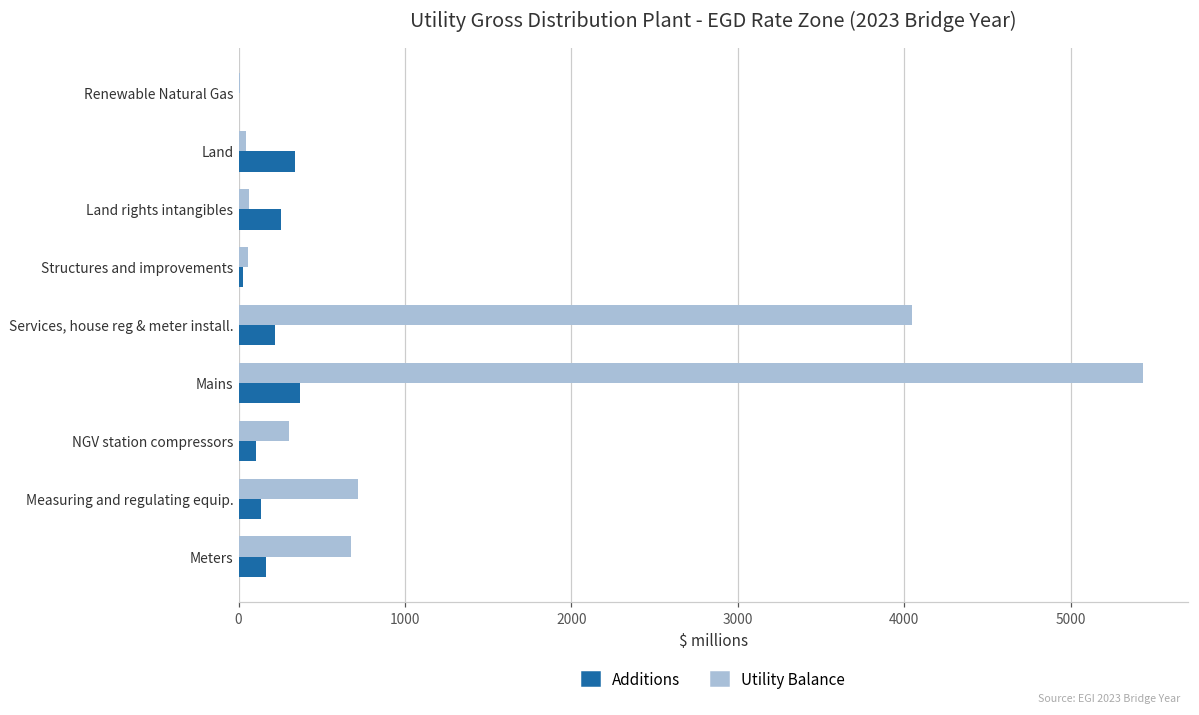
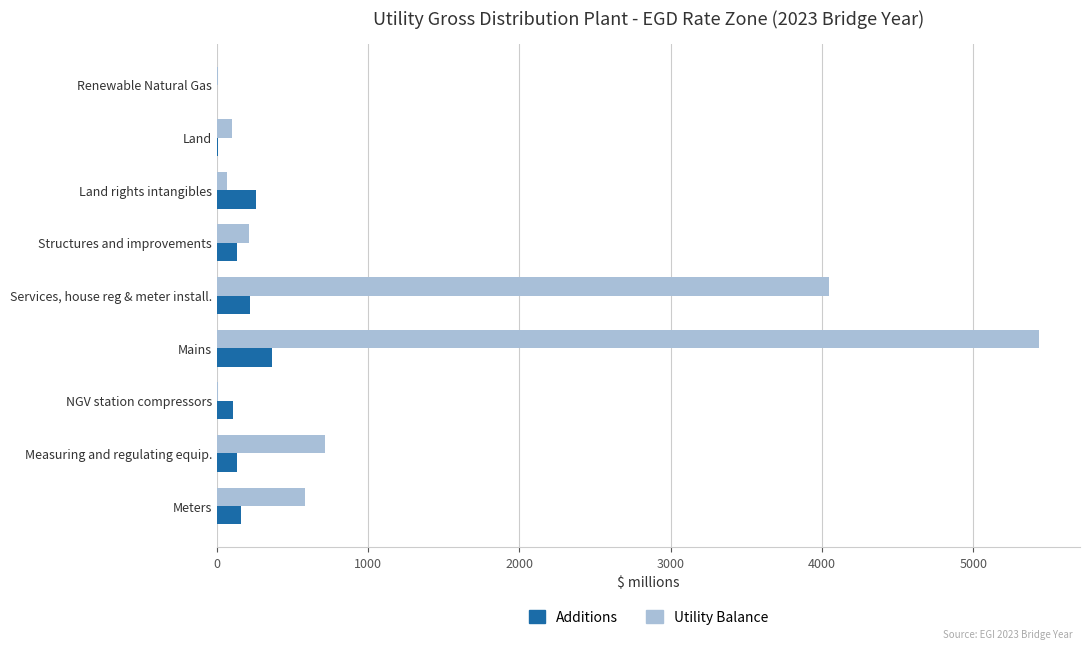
Utility Balance, Land: 40 -> 100
Additions, Land: 340 -> 10
Utility Balance, Structures and improvements: 60 -> 210
Additions, Structures and improvements: 30 -> 130
Utility Balance, NGV station compressors: 310 -> 10
Utility Balance, Meters: 680 -> 580
